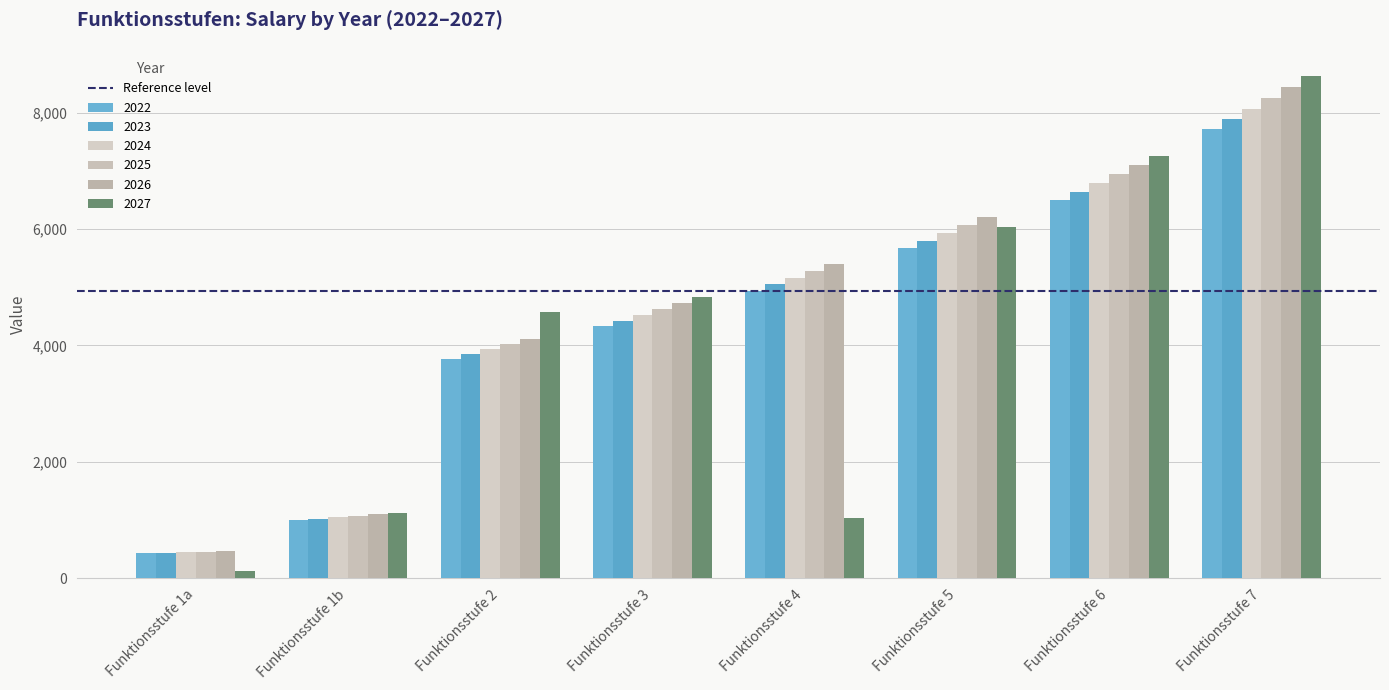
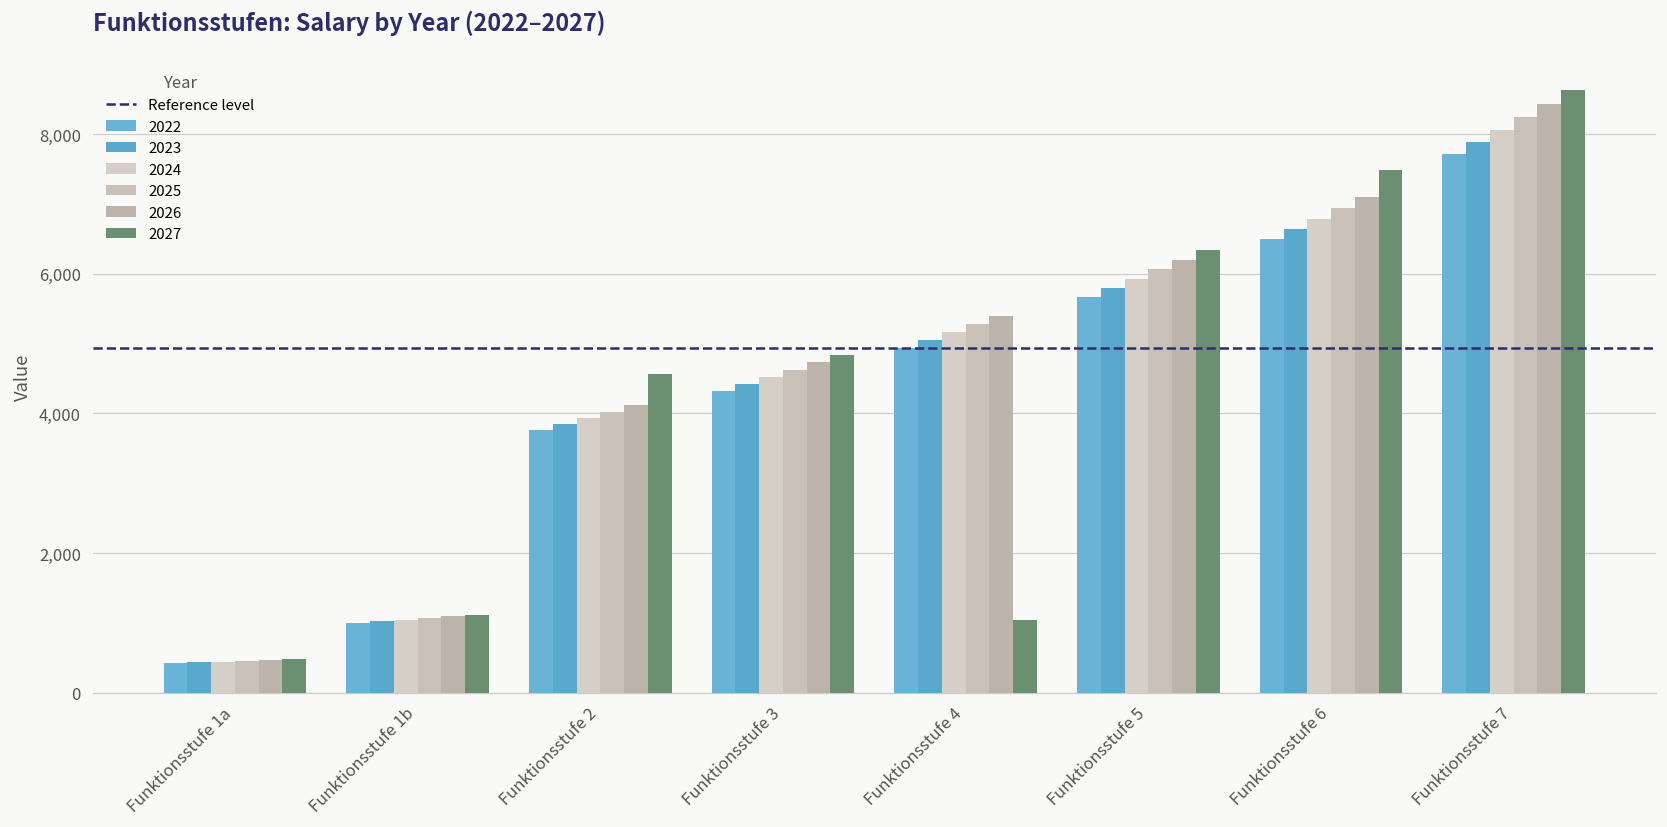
2027, Funktionsstufe 1a: 100 -> 500
2027, Funktionsstufe 5: 6,000 -> 6,300
2027, Funktionsstufe 6: 7,300 -> 7,500
